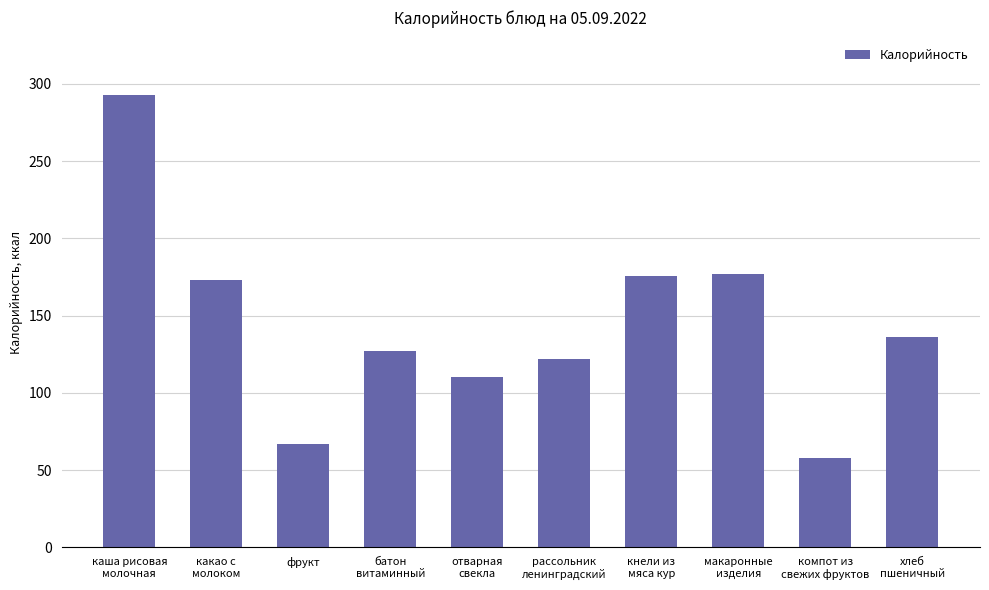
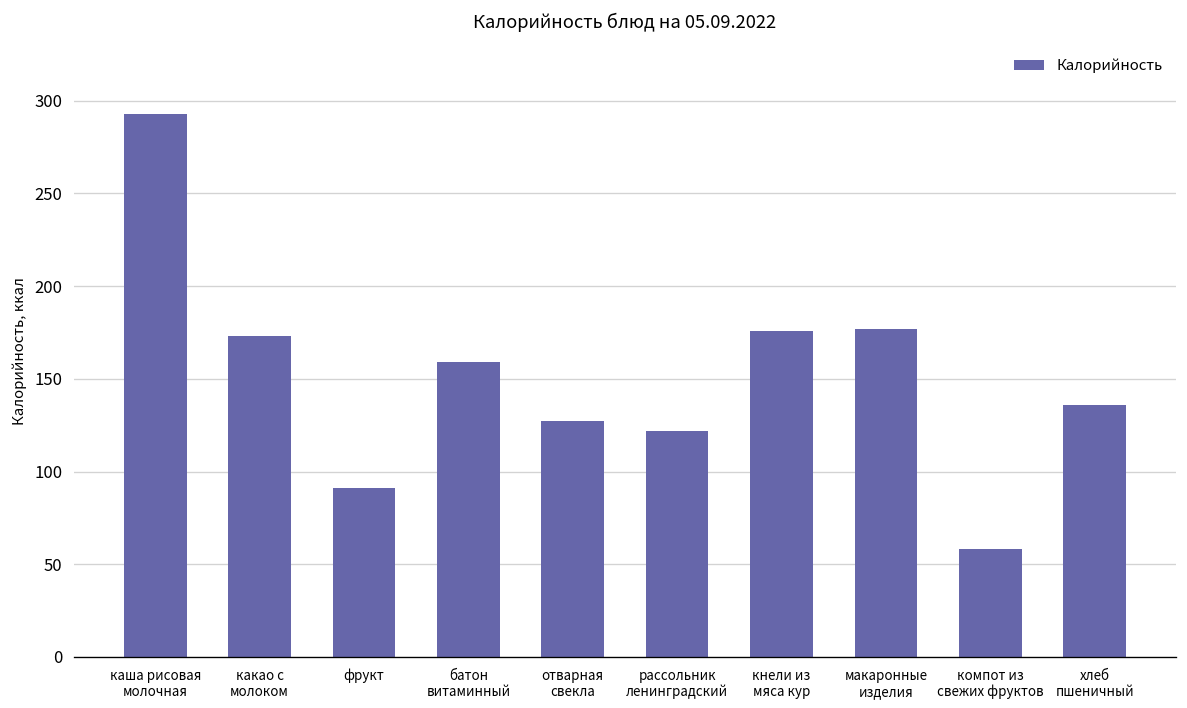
фрукт: 67 -> 91
батон витаминный: 127 -> 159
отварная свекла: 110 -> 127
